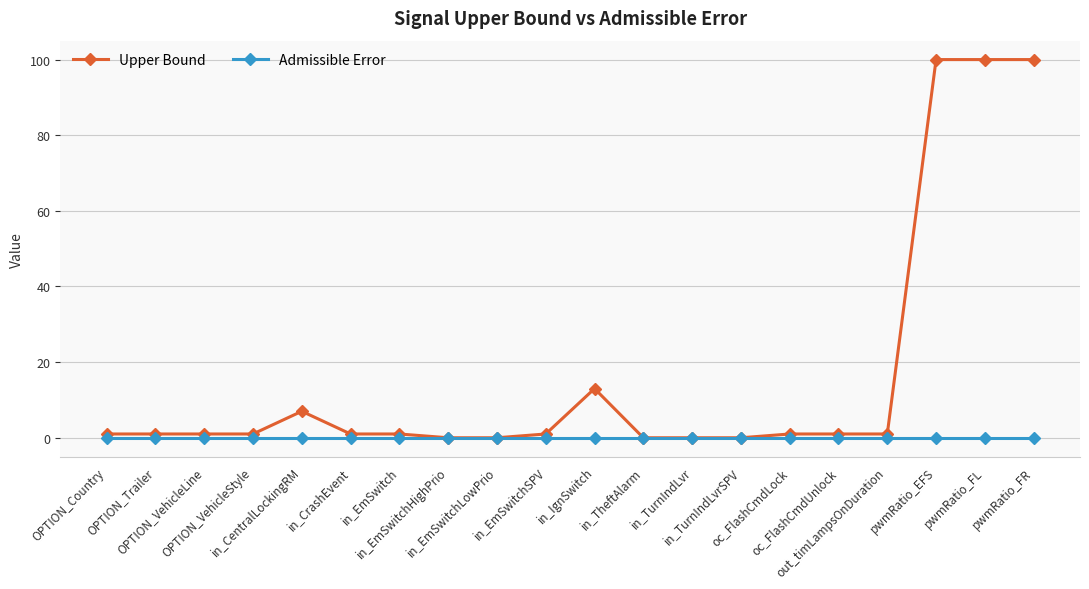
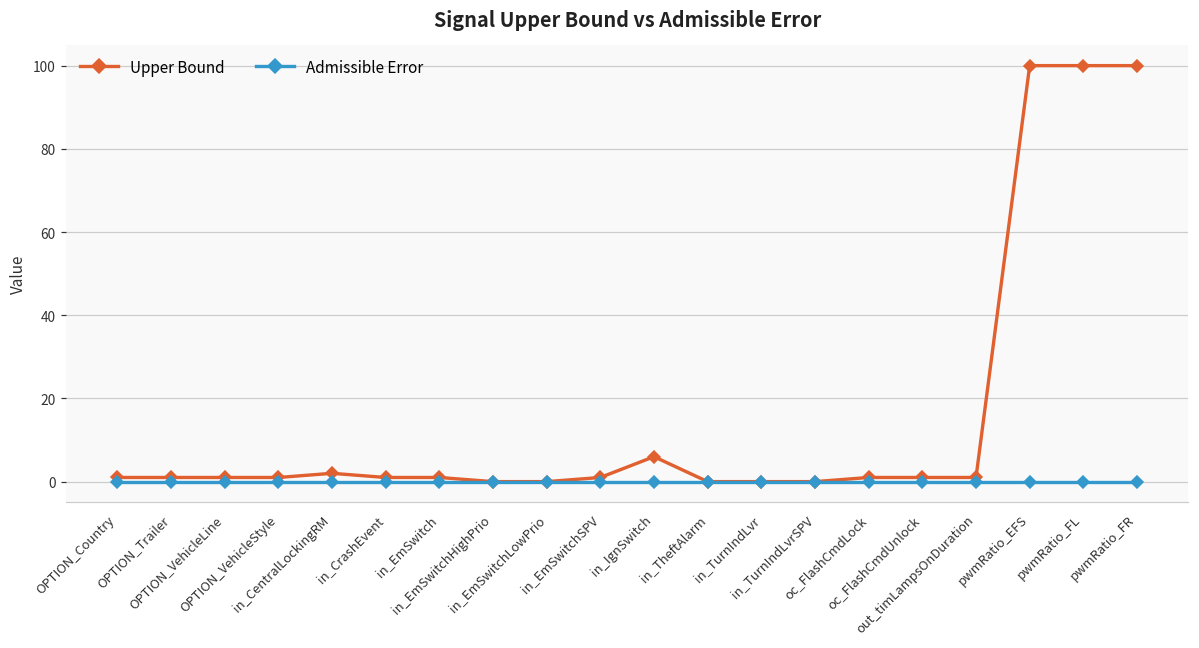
Upper Bound, in_CentralLockingRM: 7 -> 2
Upper Bound, in_IgnSwitch: 13 -> 6
